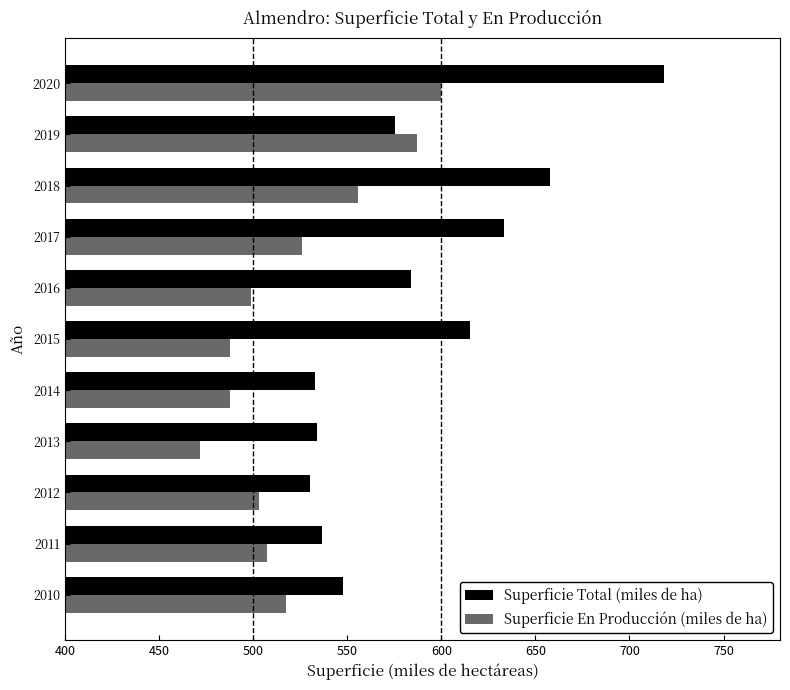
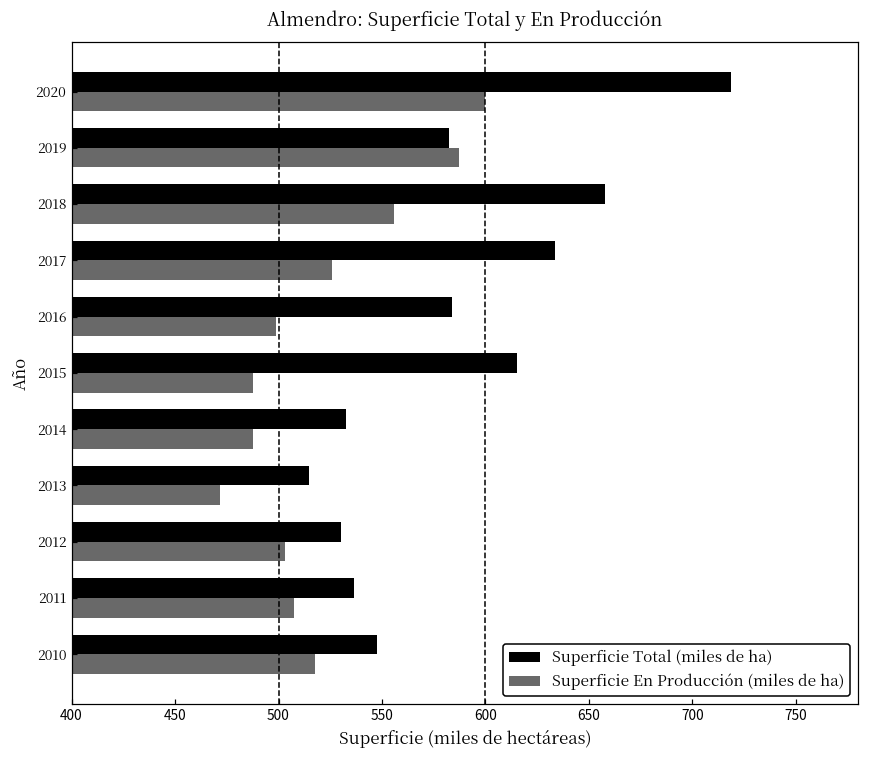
Superficie Total (miles de ha), 2019: 575 -> 582
Superficie Total (miles de ha), 2013: 534 -> 515
